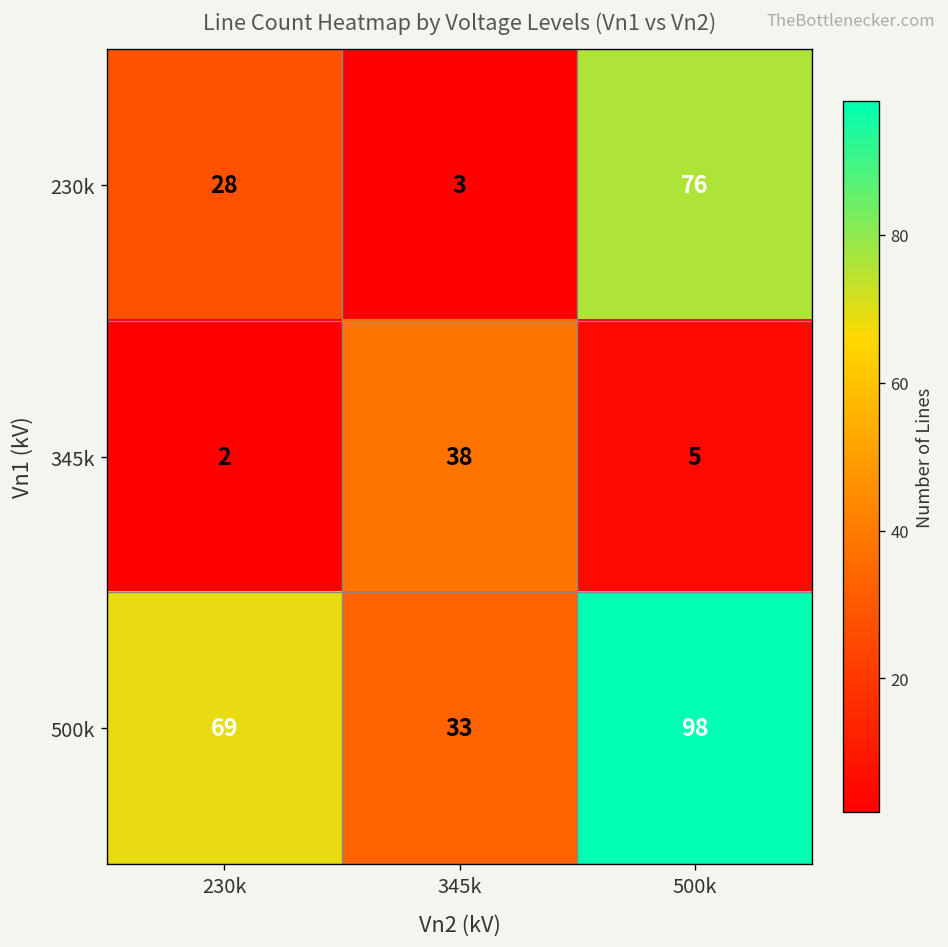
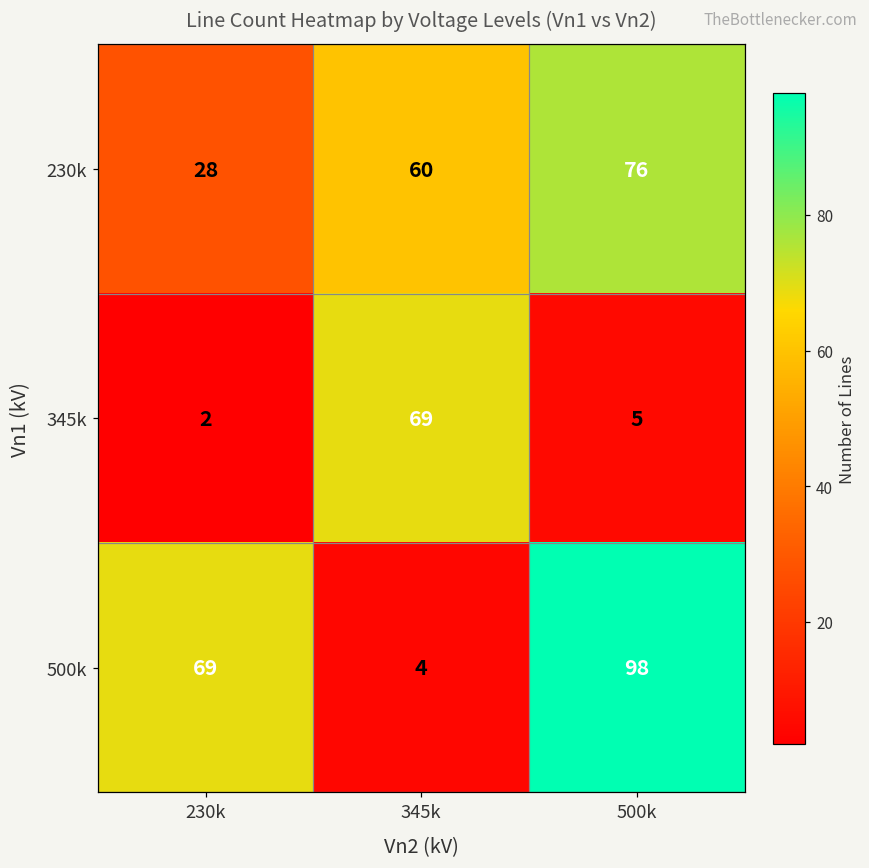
230k, 345k: 3 -> 60
345k, 345k: 38 -> 69
500k, 345k: 33 -> 4
